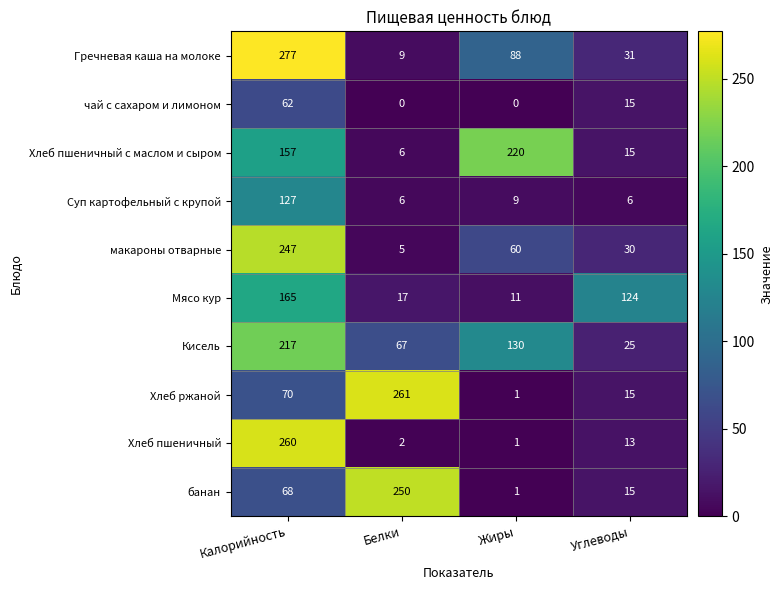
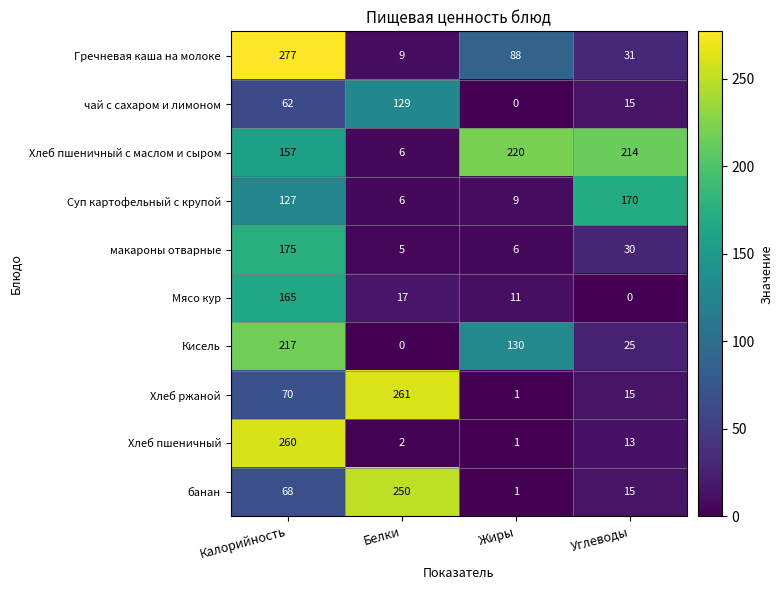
чай с сахаром и лимоном, Белки: 0 -> 129
Хлеб пшеничный с маслом и сыром, Углеводы: 15 -> 214
Суп картофельный с крупой, Углеводы: 6 -> 170
макароны отварные, Калорийность: 247 -> 175
макароны отварные, Жиры: 60 -> 6
Мясо кур, Углеводы: 124 -> 0
Кисель, Белки: 67 -> 0
